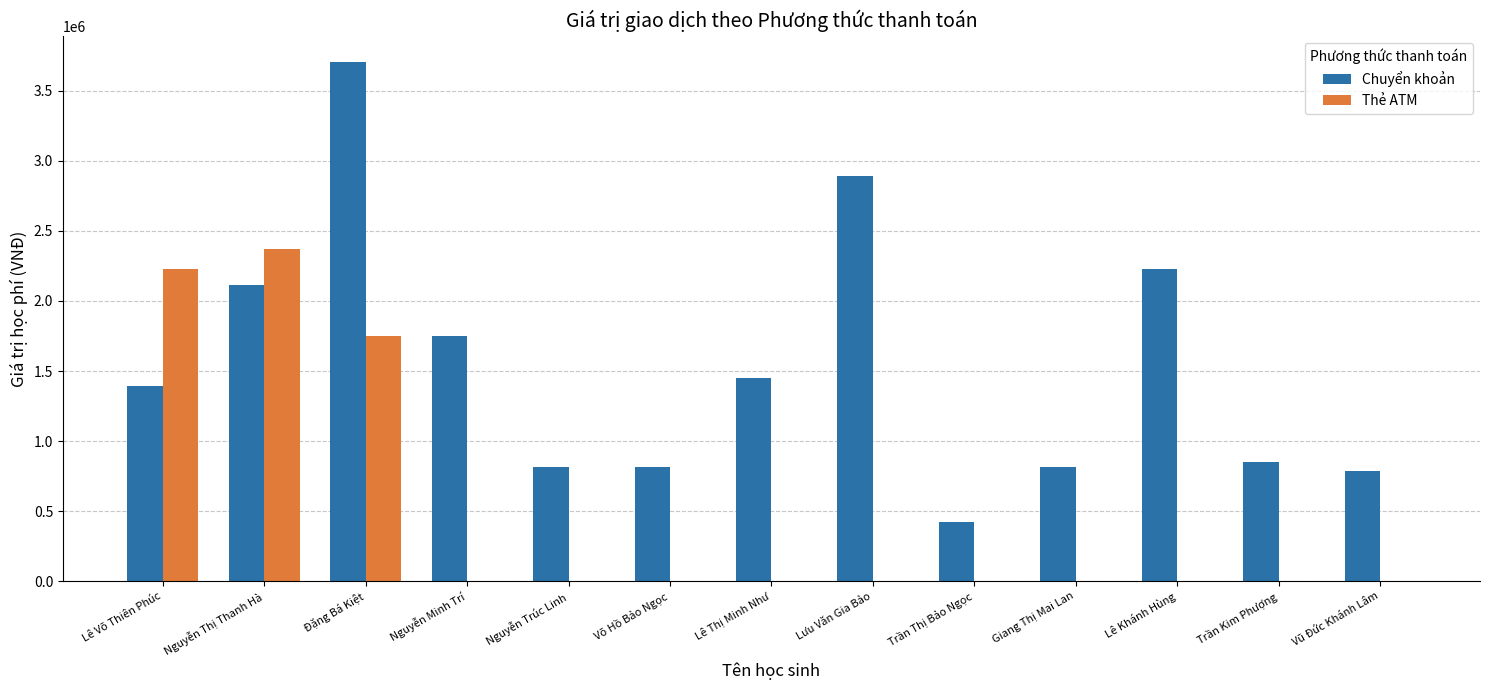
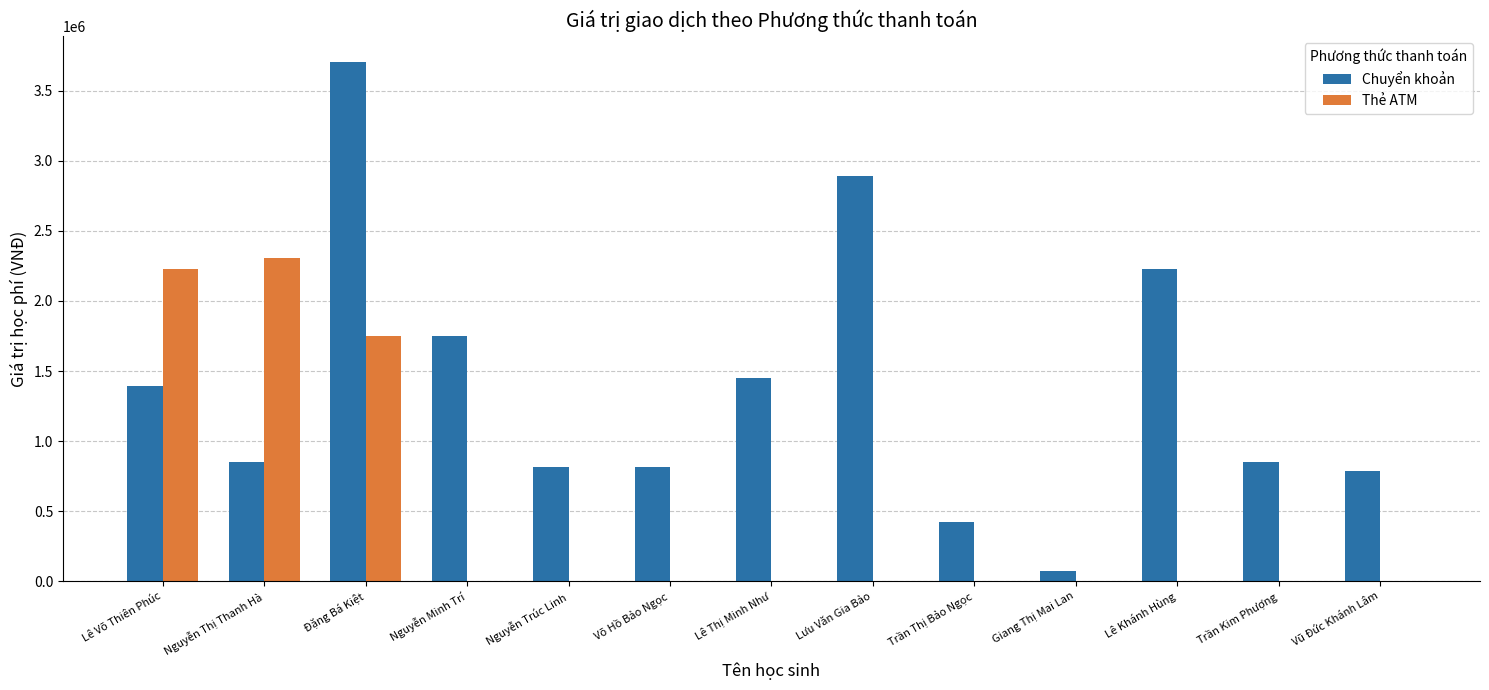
Chuyển khoản, Nguyễn Thị Thanh Hà: 2120000 -> 850000
Thẻ ATM, Nguyễn Thị Thanh Hà: 2370000 -> 2300000
Chuyển khoản, Giang Thị Mai Lan: 820000 -> 70000
